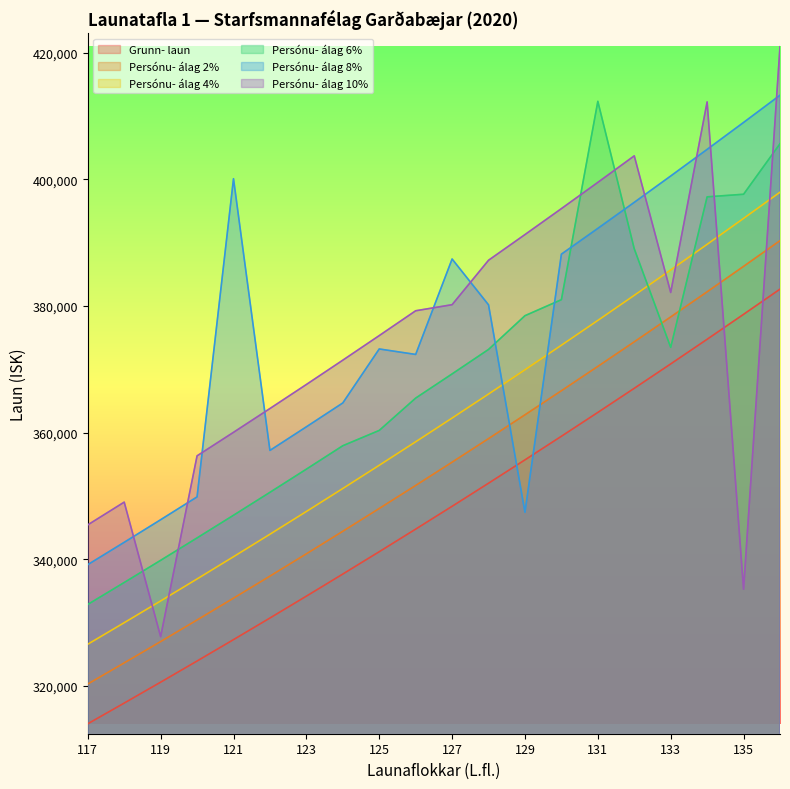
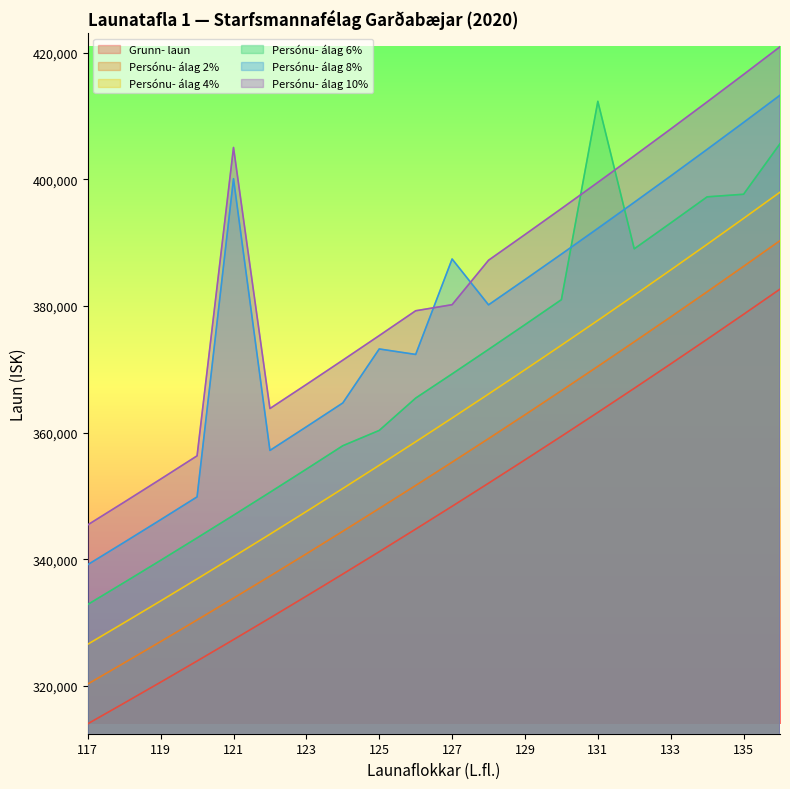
Persónu- álag 10%, 119: 328,000 -> 353,000
Persónu- álag 10%, 121: 360,000 -> 405,000
Persónu- álag 6%, 129: 378,000 -> 377,000
Persónu- álag 8%, 129: 347,000 -> 384,000
Persónu- álag 6%, 133: 373,000 -> 393,000
Persónu- álag 10%, 133: 382,000 -> 408,000
Persónu- álag 10%, 135: 335,000 -> 417,000
